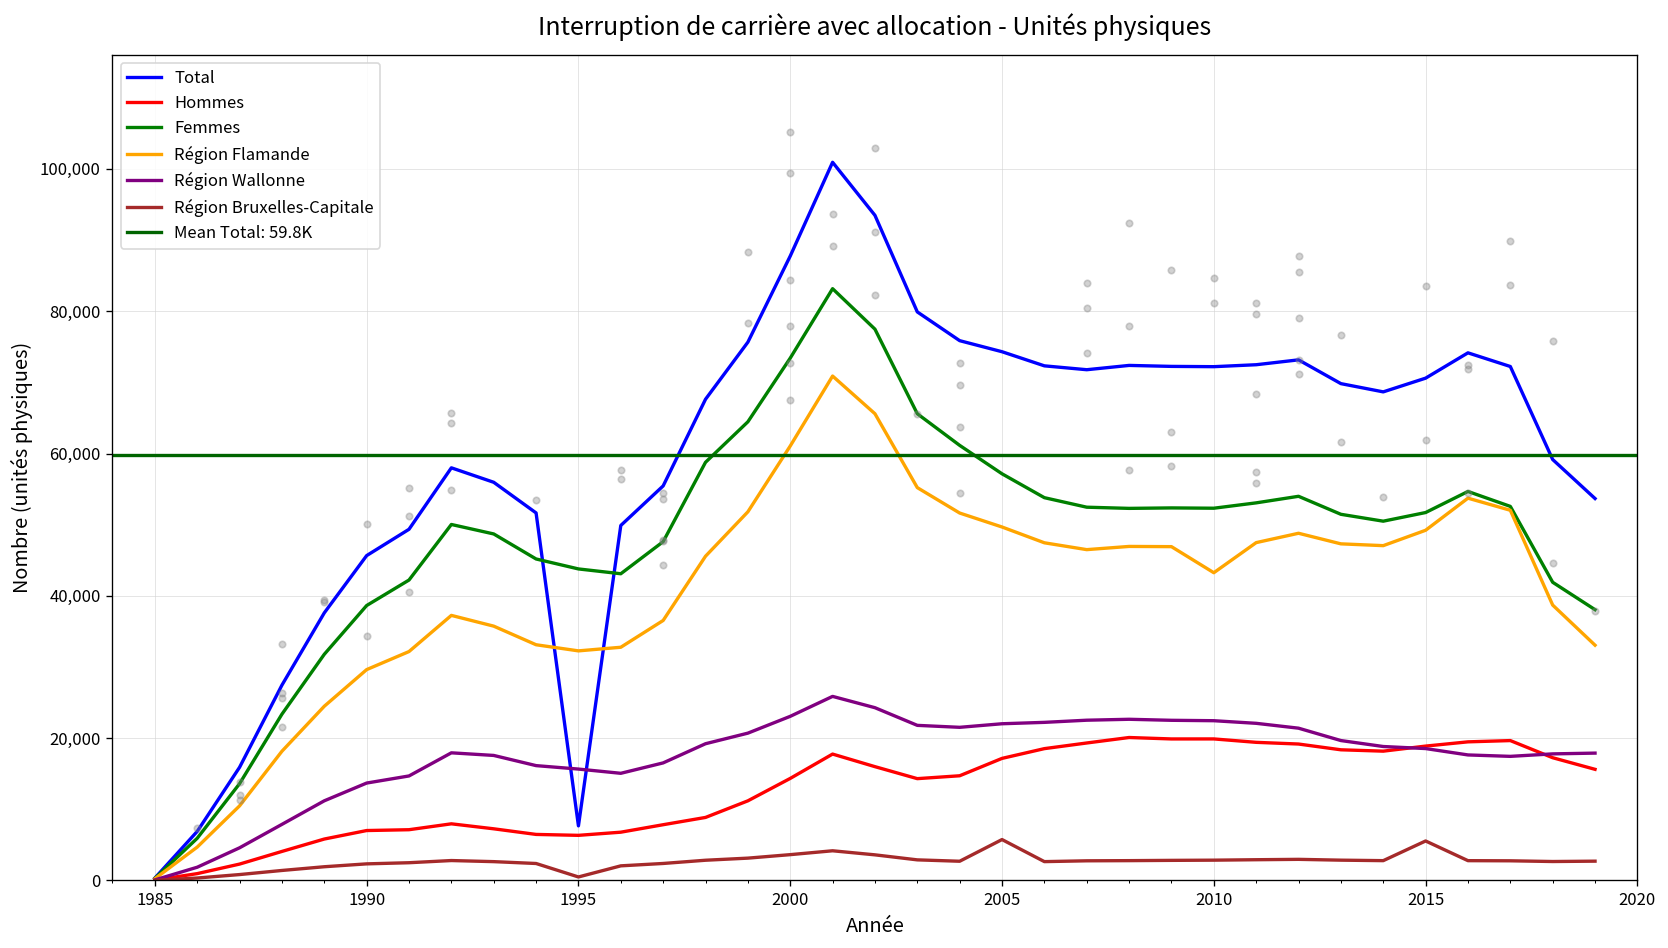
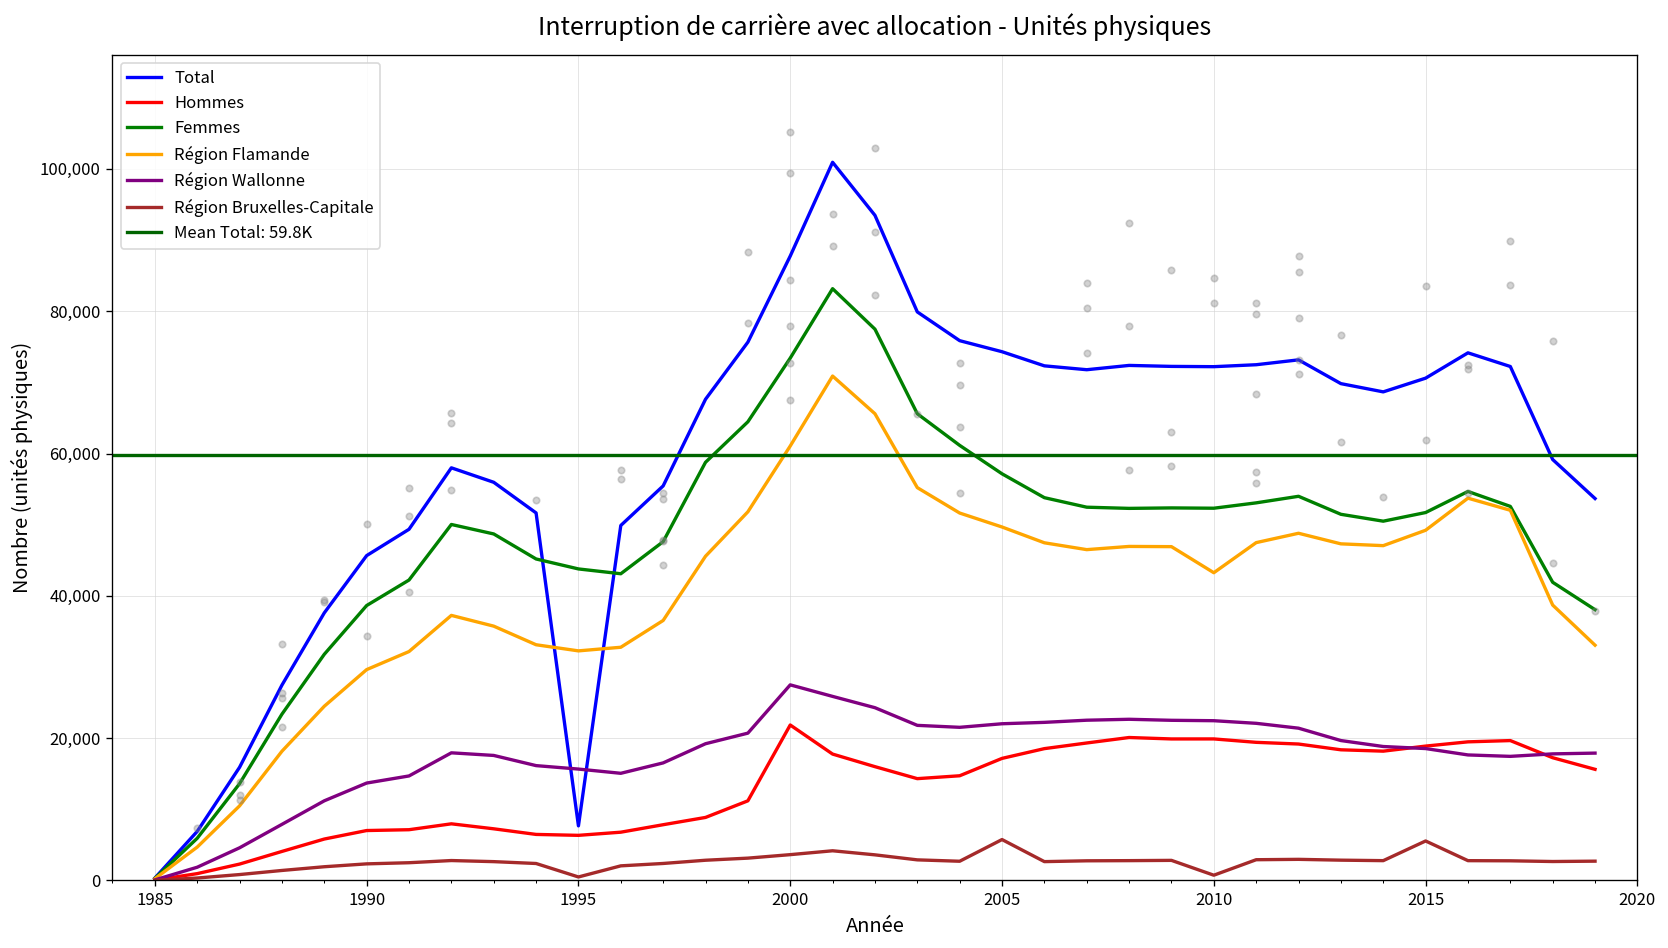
Hommes, 2000: 14,000 -> 22,000
Région Wallonne, 2000: 23,000 -> 27,000
Région Bruxelles-Capitale, 2010: 3,000 -> 1,000
